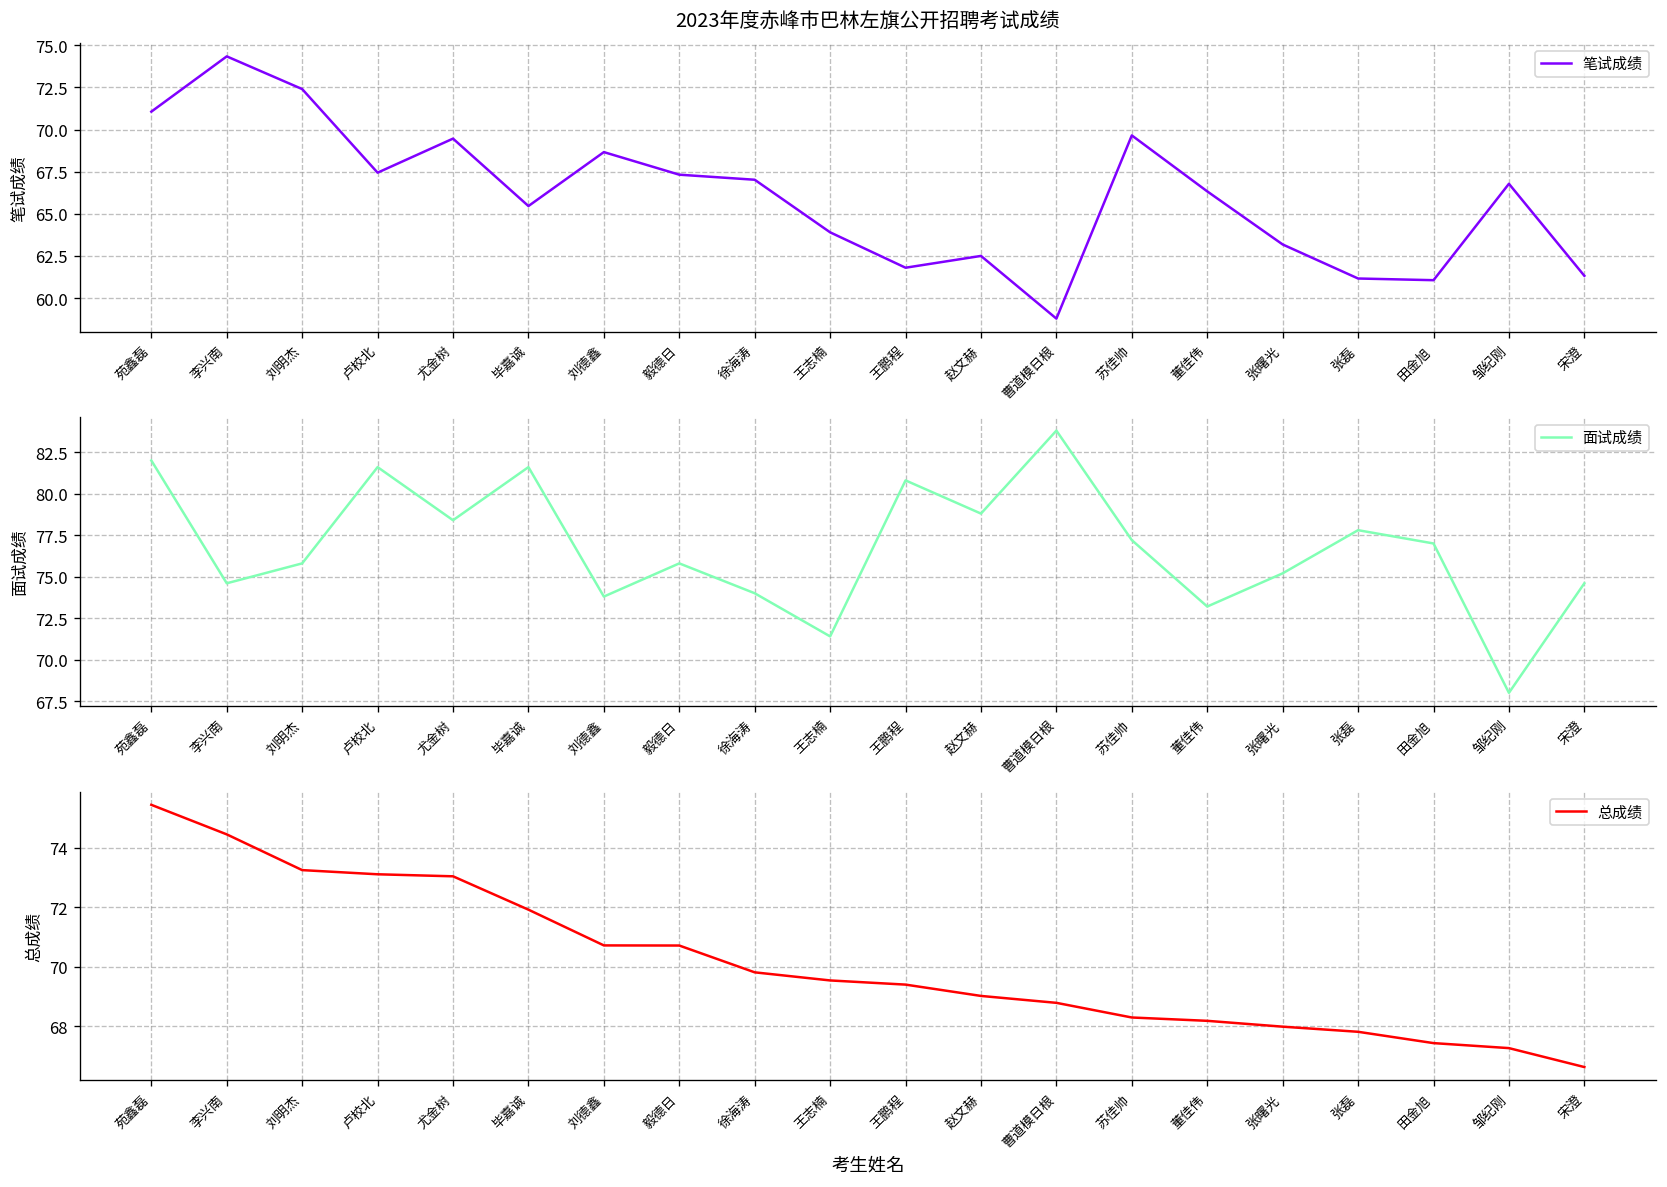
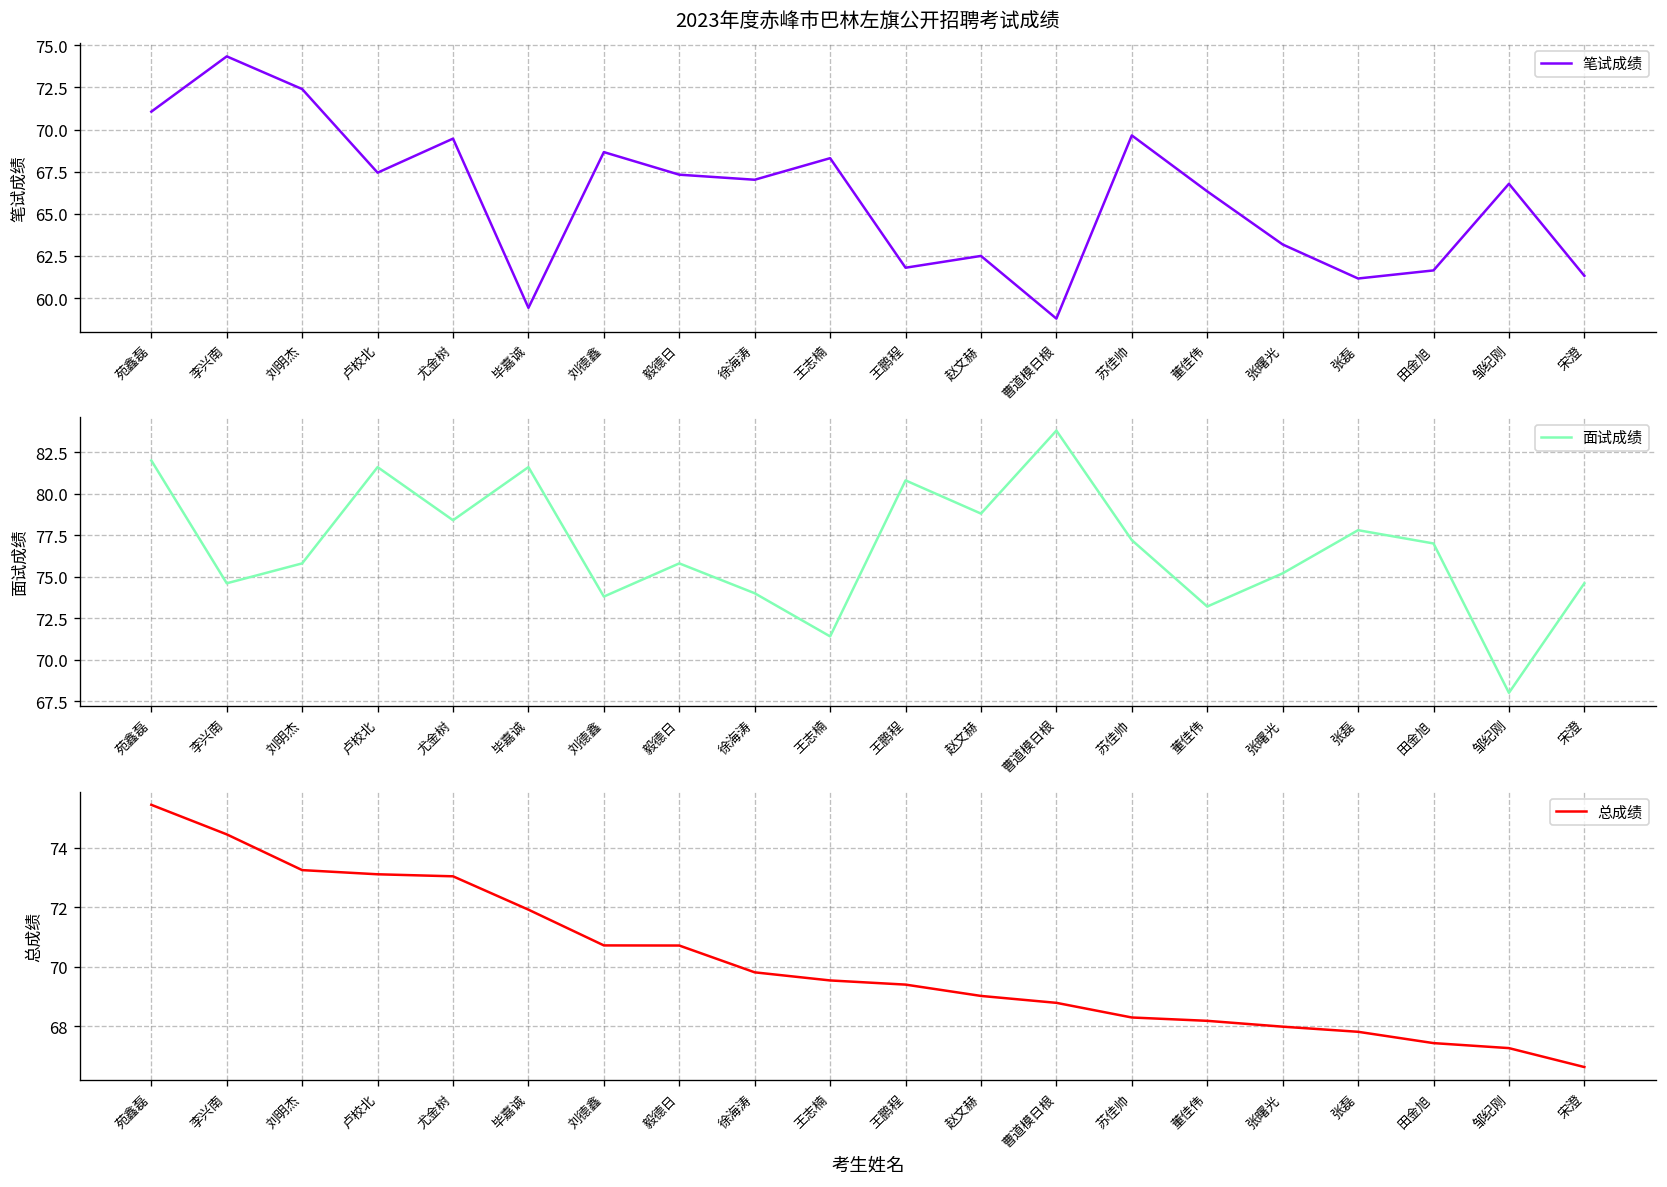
2023年度赤峰市巴林左旗公开招聘考试成绩, 毕嘉诚: 65.5 -> 59.4
2023年度赤峰市巴林左旗公开招聘考试成绩, 王志楠: 63.9 -> 68.3
2023年度赤峰市巴林左旗公开招聘考试成绩, 田金旭: 61.1 -> 61.6
